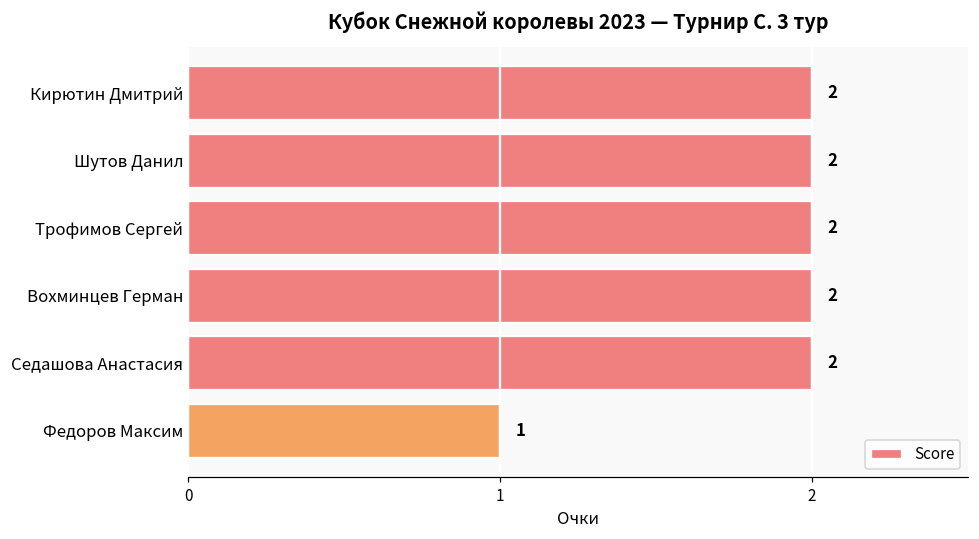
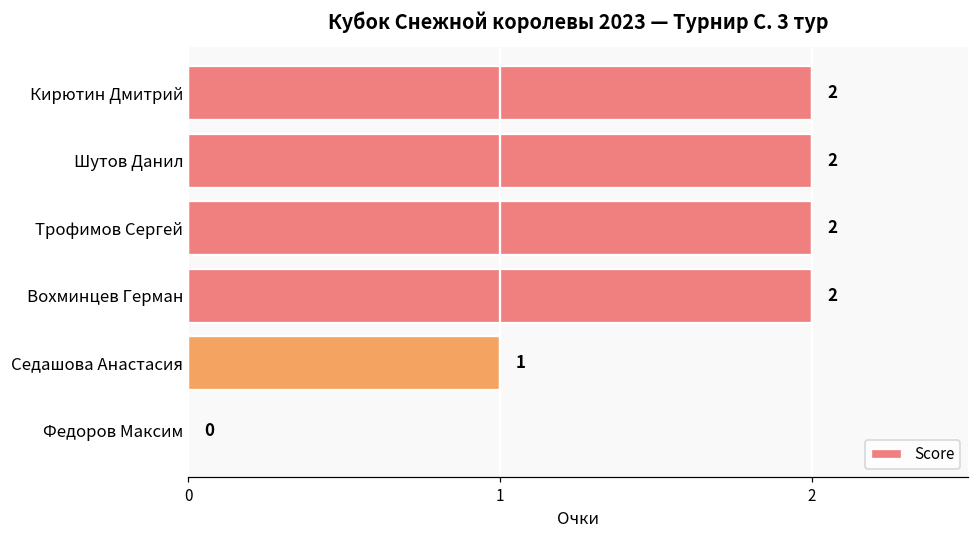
Седашова Анастасия: 2 -> 1
Федоров Максим: 1 -> 0
